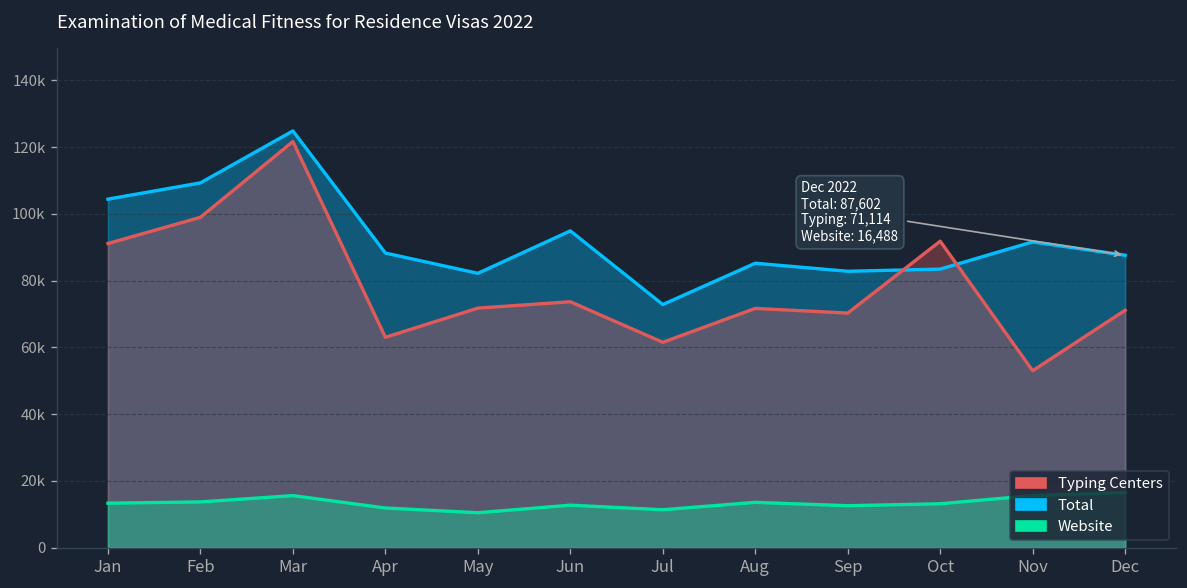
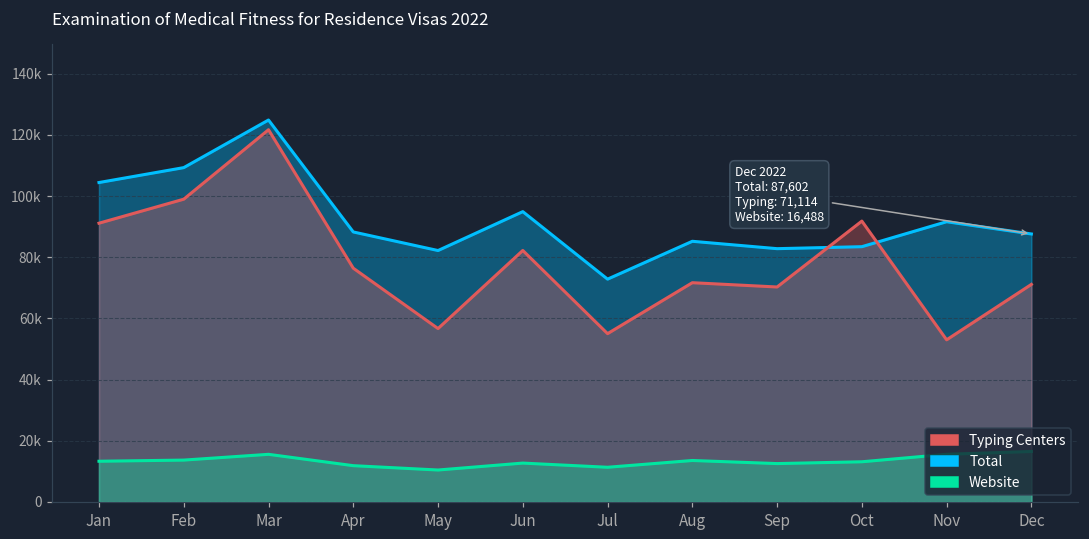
Typing Centers, Apr: 63000 -> 76000
Typing Centers, May: 72000 -> 57000
Typing Centers, Jun: 74000 -> 82000
Typing Centers, Jul: 62000 -> 55000
